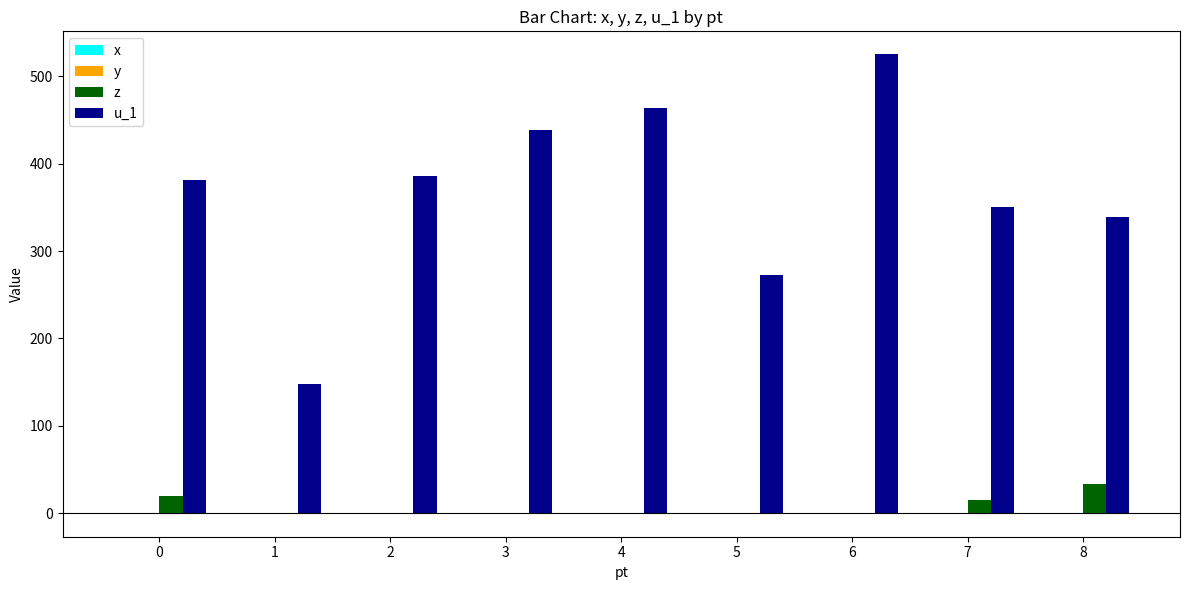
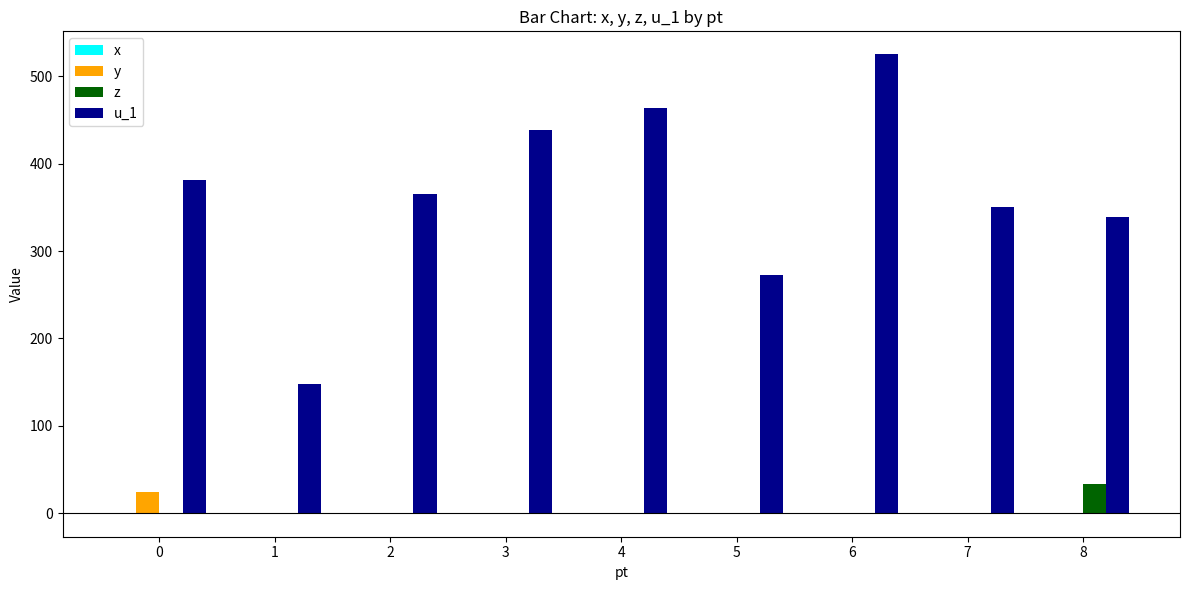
y, 0: 0 -> 20
z, 0: 20 -> 0
u_1, 2: 390 -> 370
z, 7: 20 -> 0
